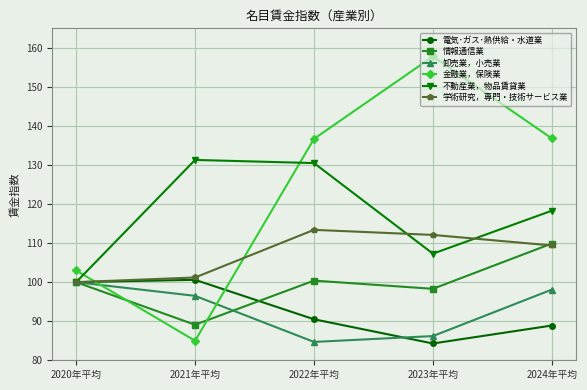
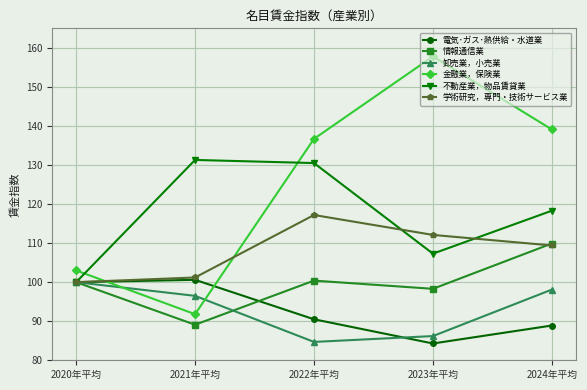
金融業，保険業, 2021年平均: 85 -> 92
学術研究，専門・技術サービス業, 2022年平均: 113 -> 117
金融業，保険業, 2024年平均: 137 -> 139
